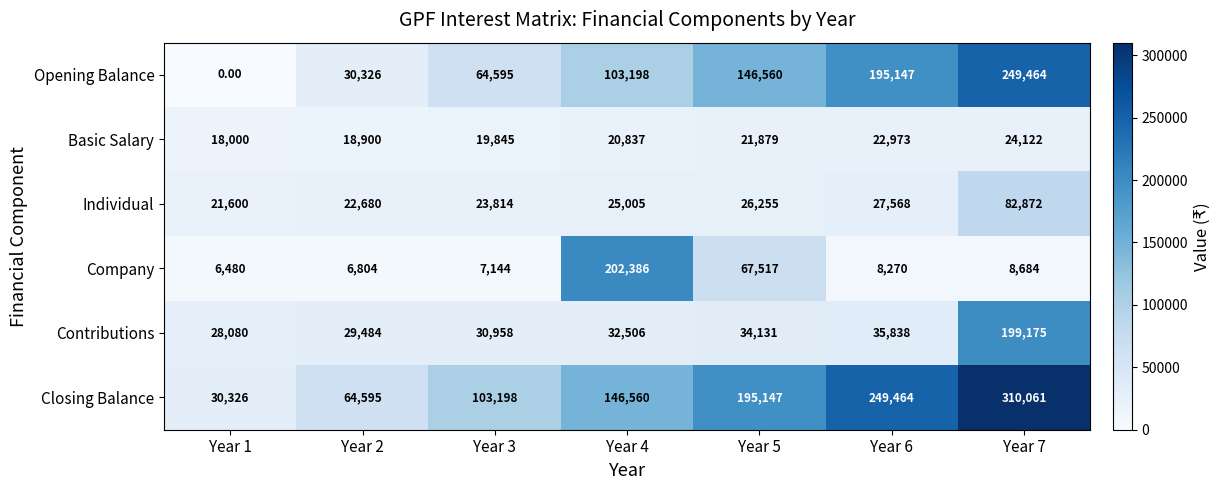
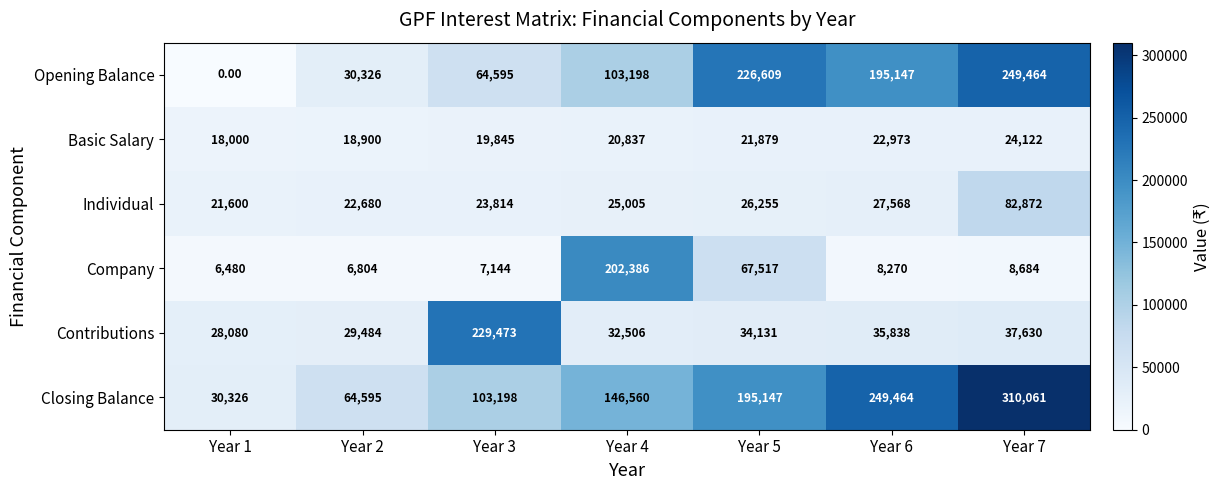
Opening Balance, Year 5: 146,560 -> 226,609
Contributions, Year 3: 30,958 -> 229,473
Contributions, Year 7: 199,175 -> 37,630
